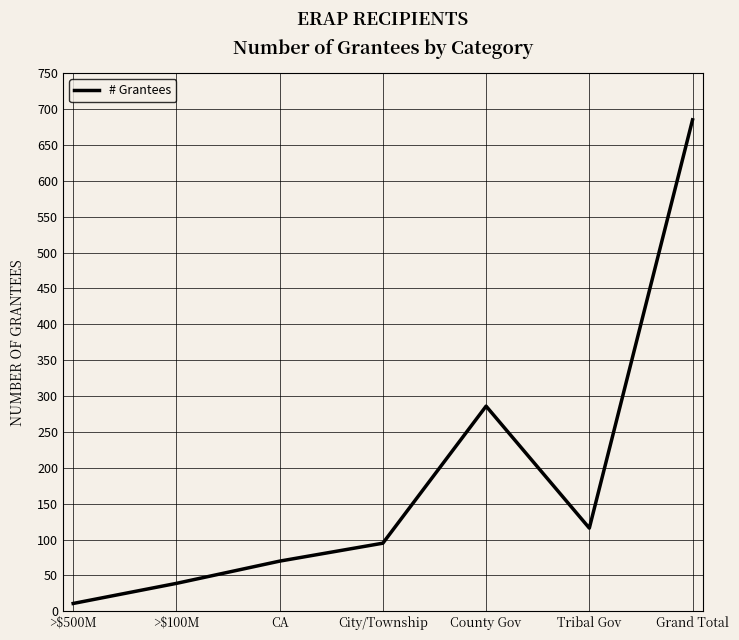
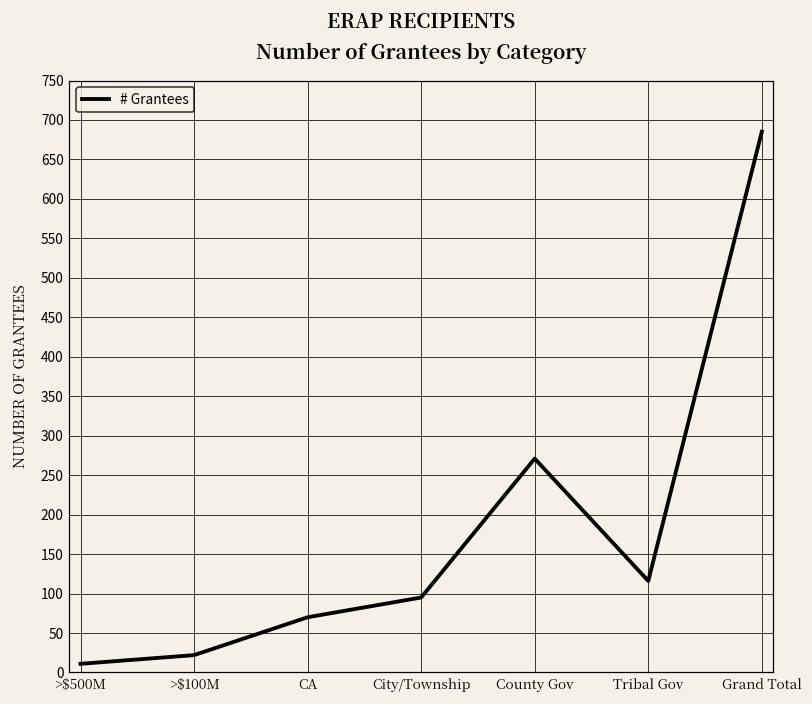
>$100M: 40 -> 20
County Gov: 290 -> 270
